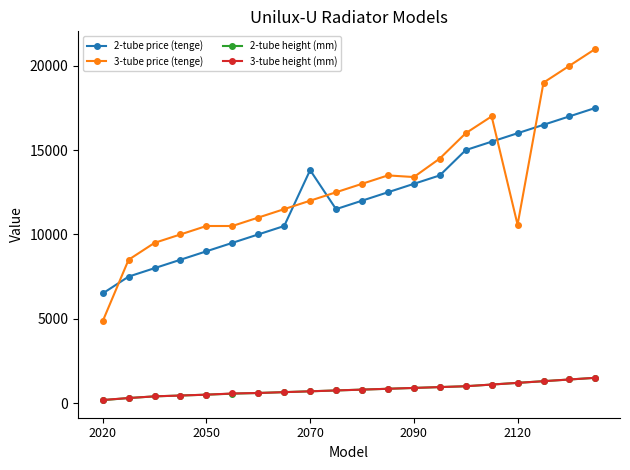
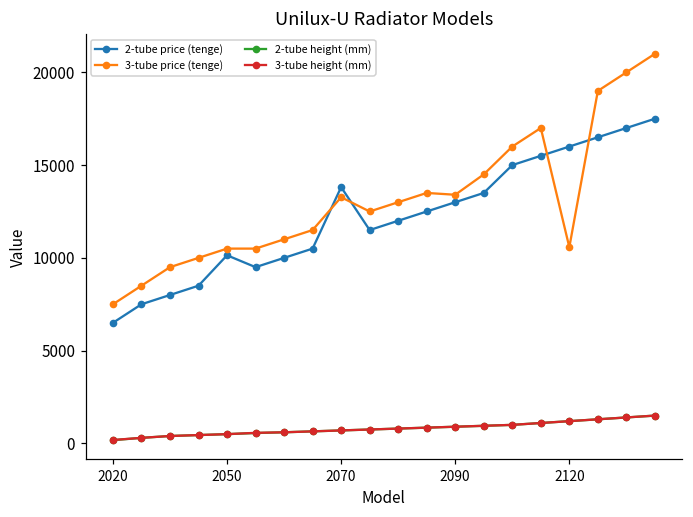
3-tube price (tenge), 2020: 4800 -> 7500
2-tube price (tenge), 2050: 9000 -> 10100
3-tube price (tenge), 2070: 12000 -> 13300
